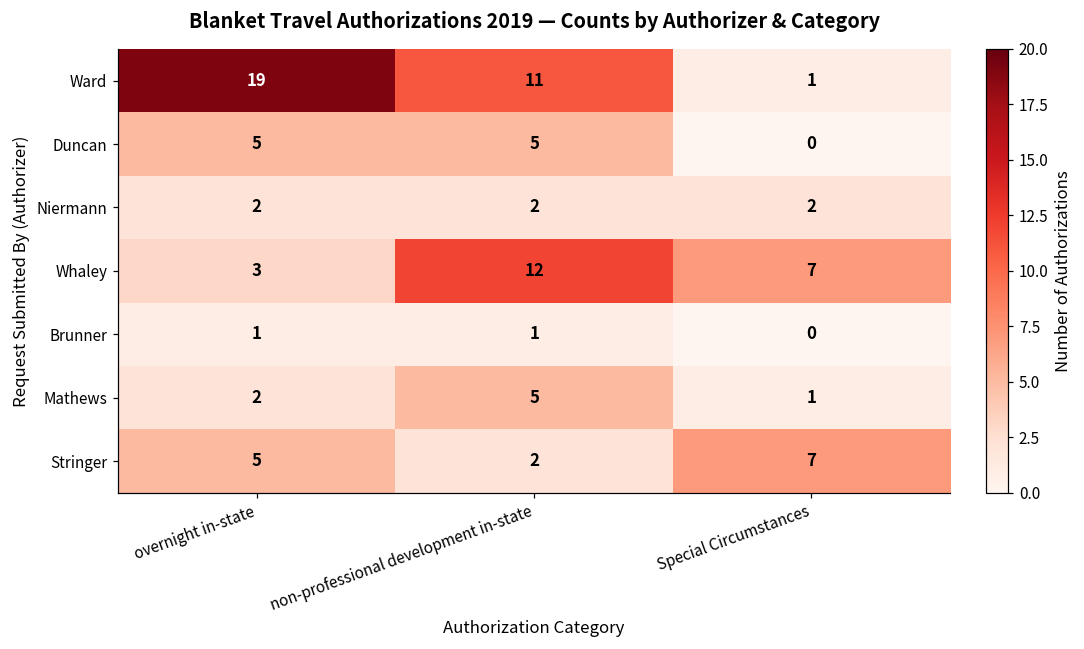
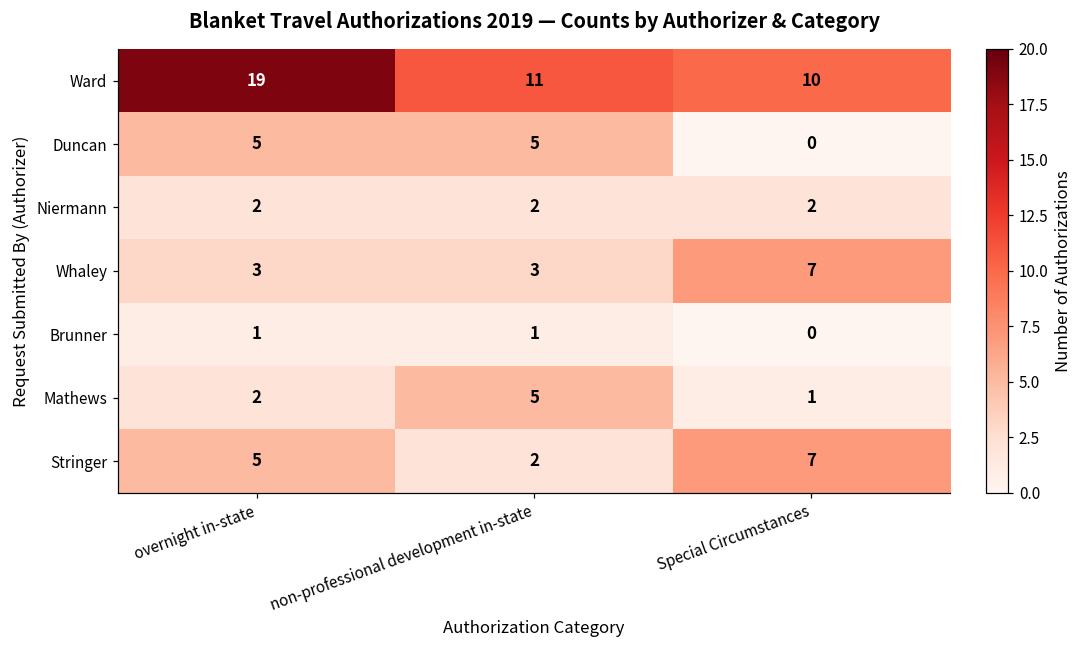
Ward, Special Circumstances: 1 -> 10
Whaley, non-professional development in-state: 12 -> 3
